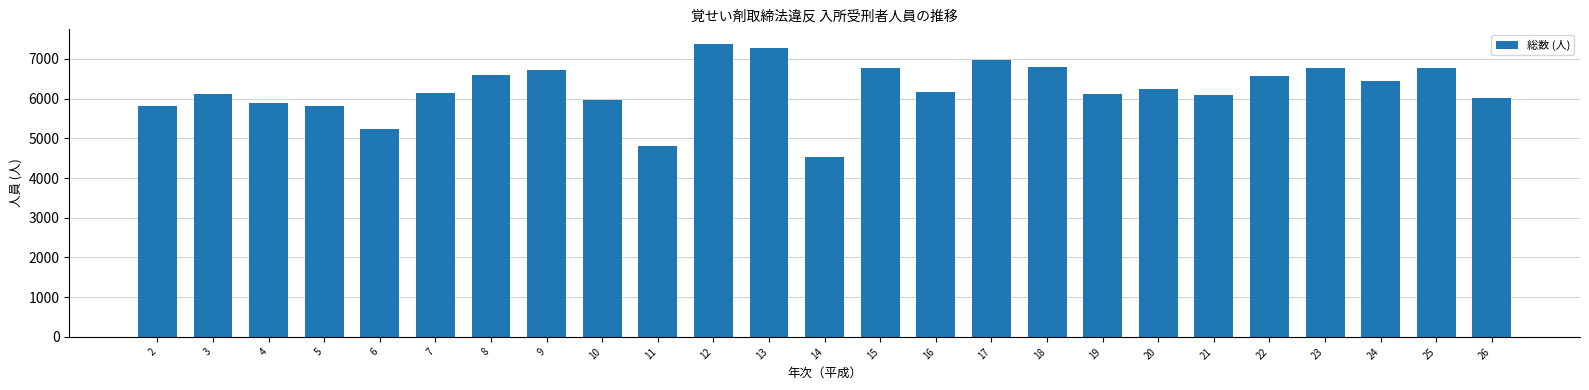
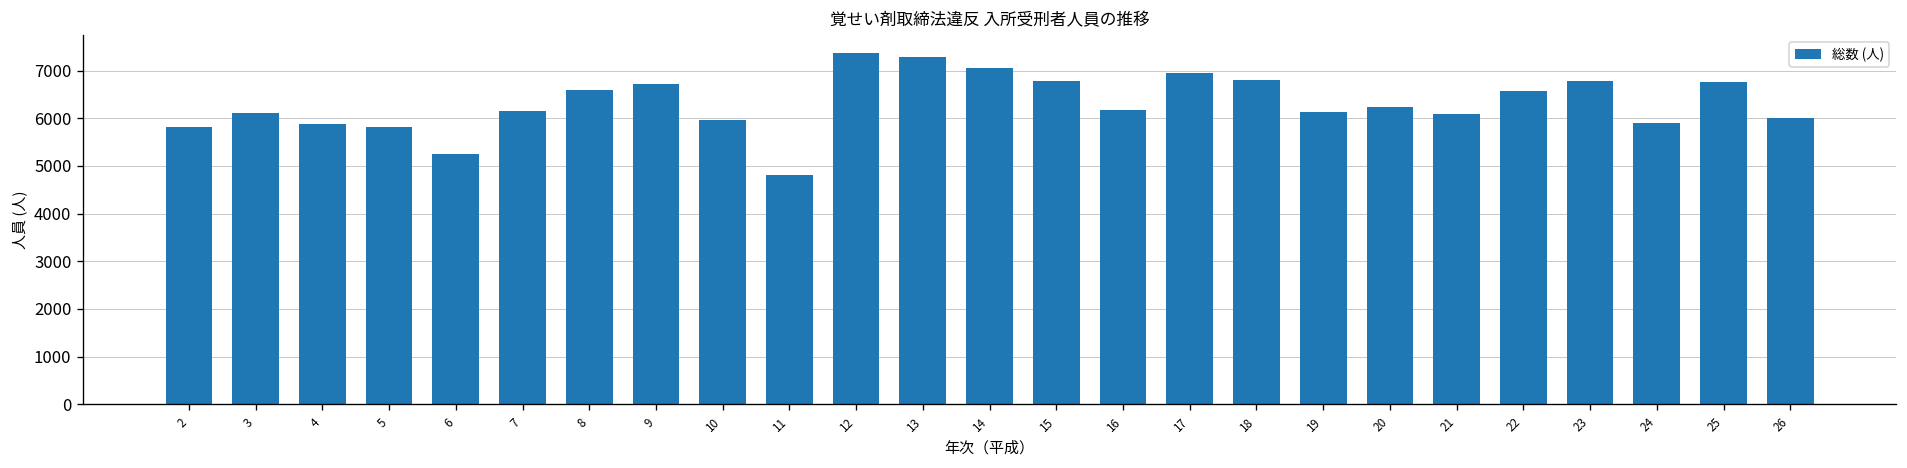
14: 4500 -> 7100
24: 6500 -> 5900
